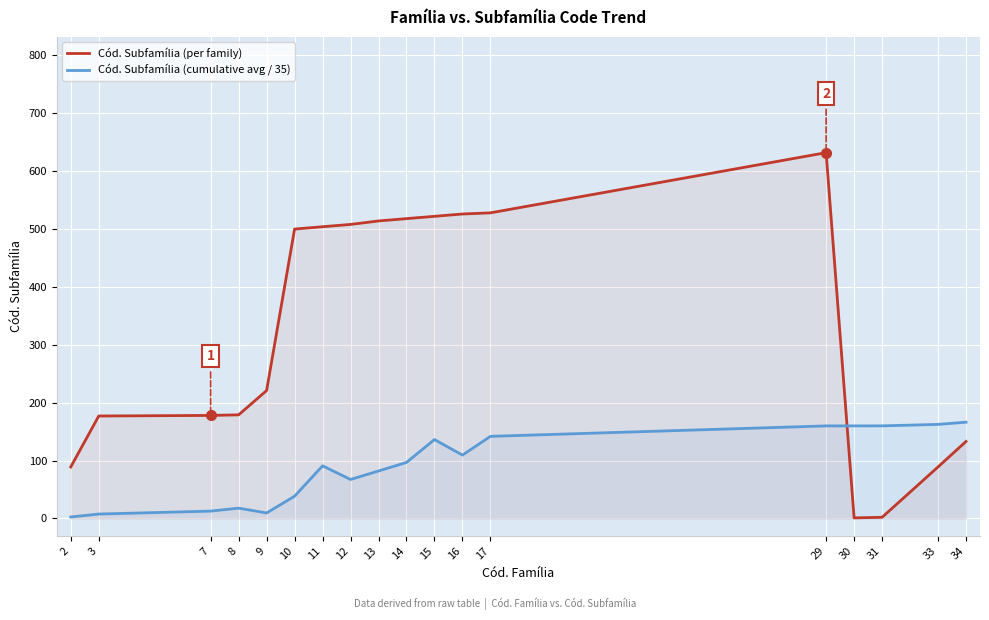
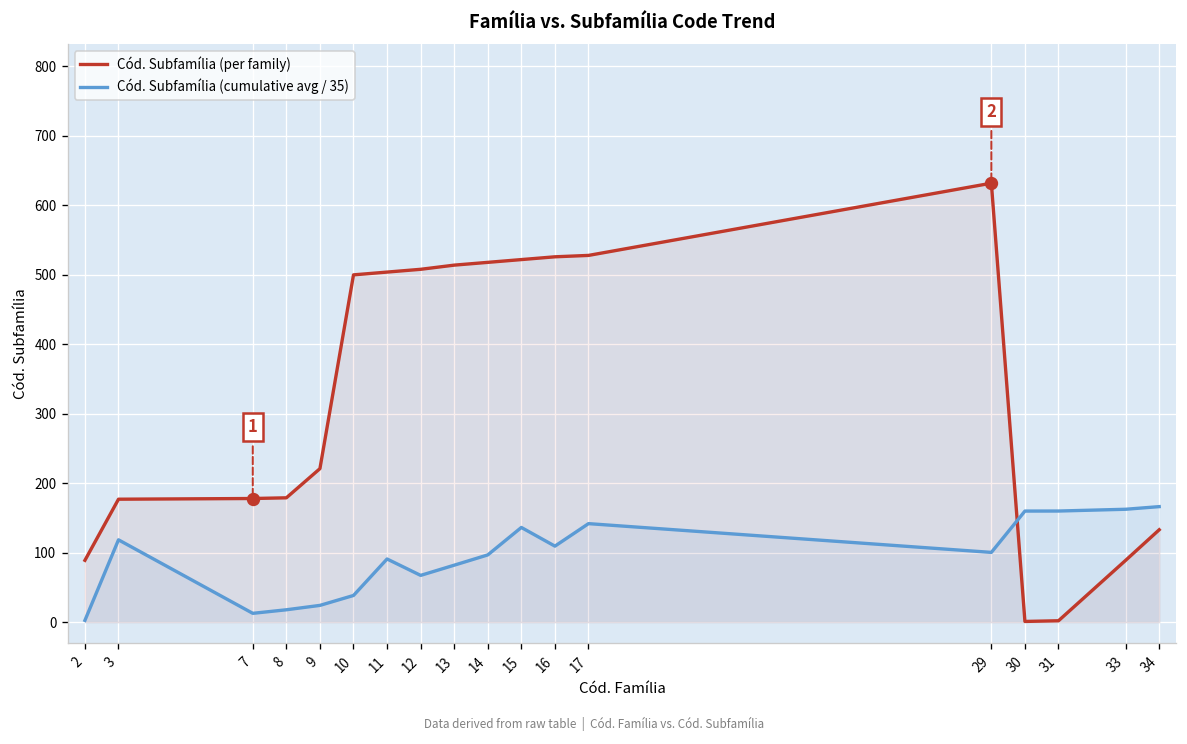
Cód. Subfamília (cumulative avg / 35), 3: 10 -> 120
Cód. Subfamília (cumulative avg / 35), 9: 10 -> 20
Cód. Subfamília (cumulative avg / 35), 29: 160 -> 100
